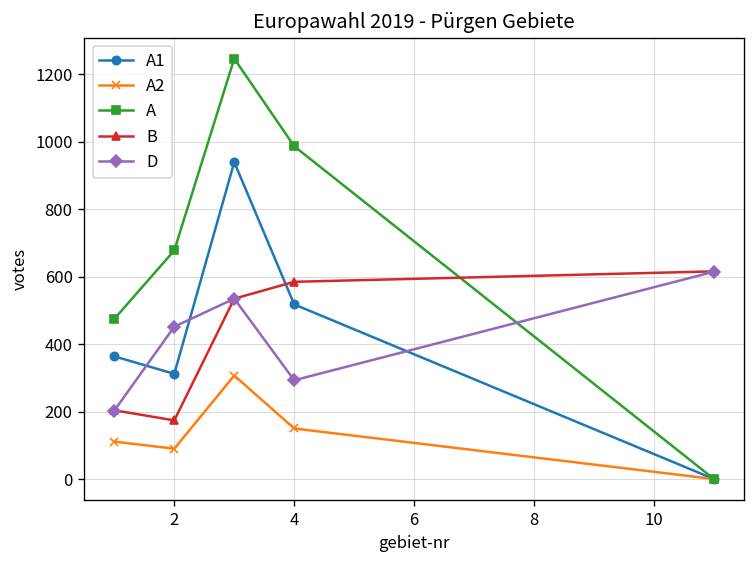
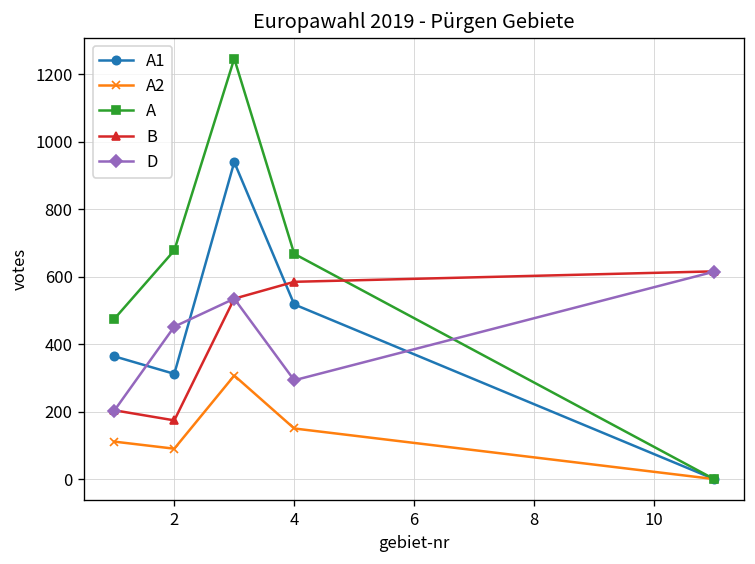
A, 4: 990 -> 670
